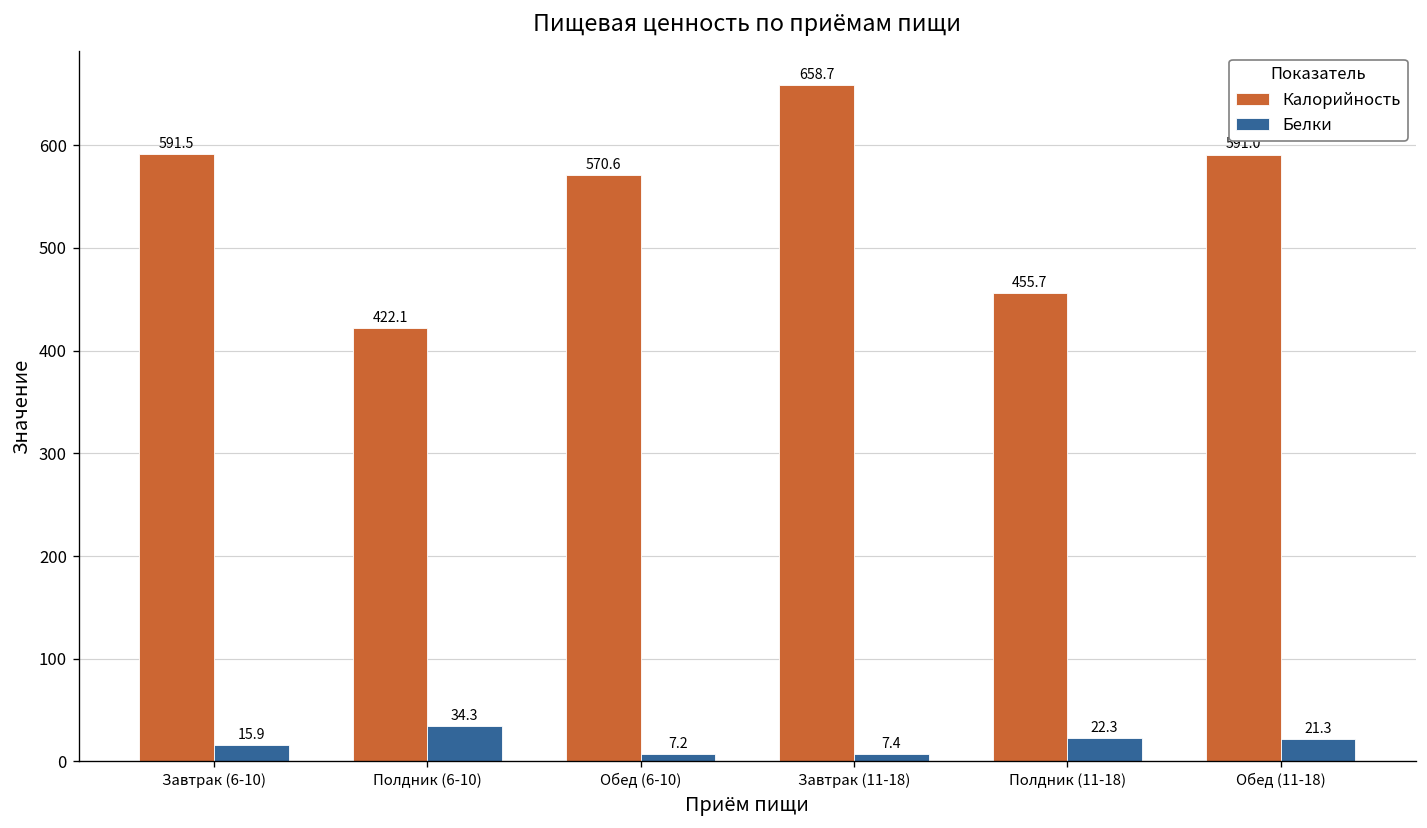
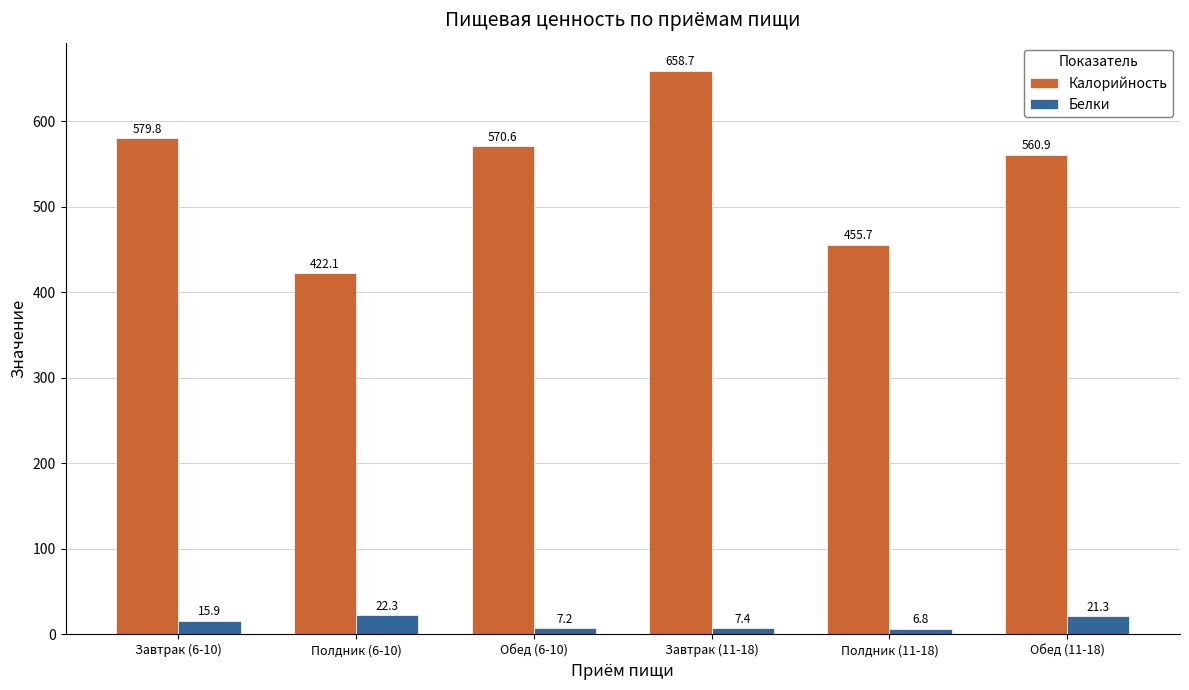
Калорийность, Завтрак (6-10): 591.5 -> 579.8
Белки, Полдник (6-10): 34.3 -> 22.3
Белки, Полдник (11-18): 22.3 -> 6.8
Калорийность, Обед (11-18): 590 -> 560
